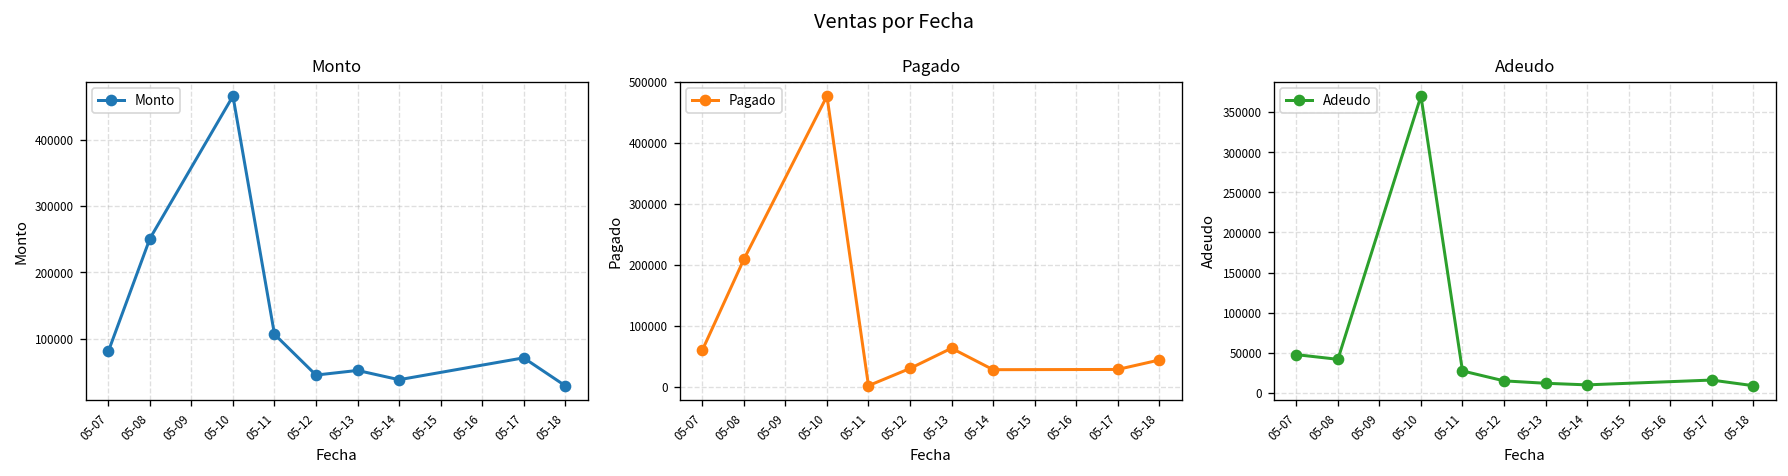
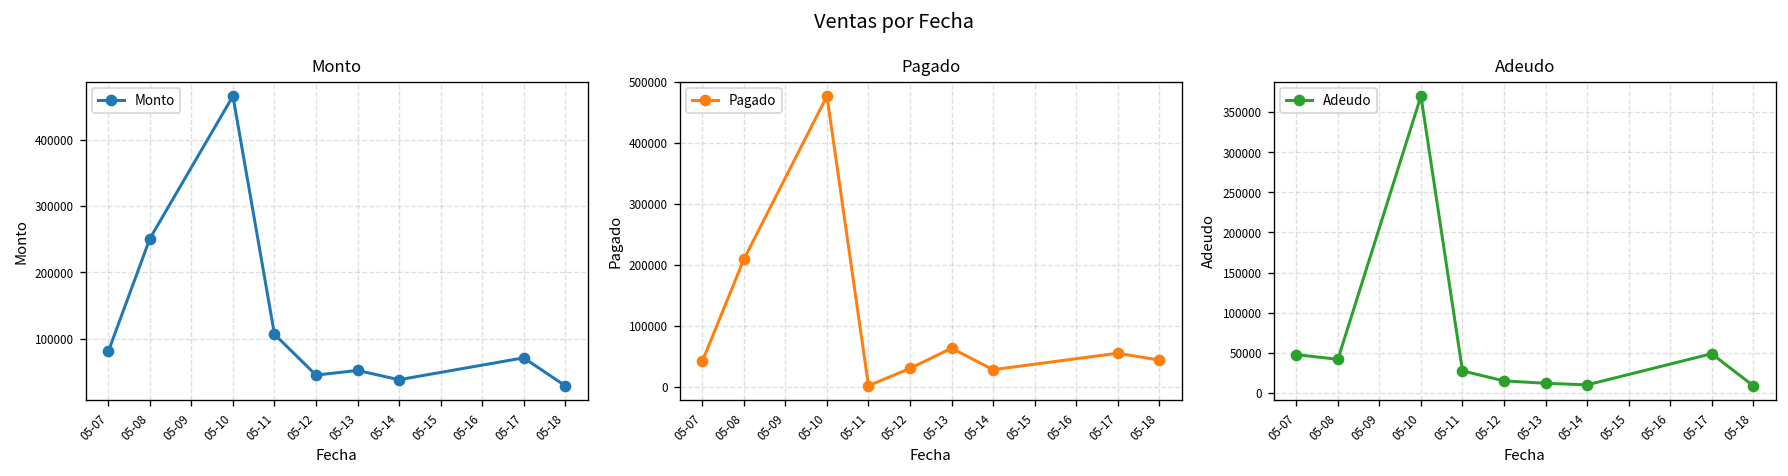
Pagado, 05-07: 60000 -> 40000
Pagado, 05-17: 30000 -> 60000
Adeudo, 05-17: 20000 -> 50000
